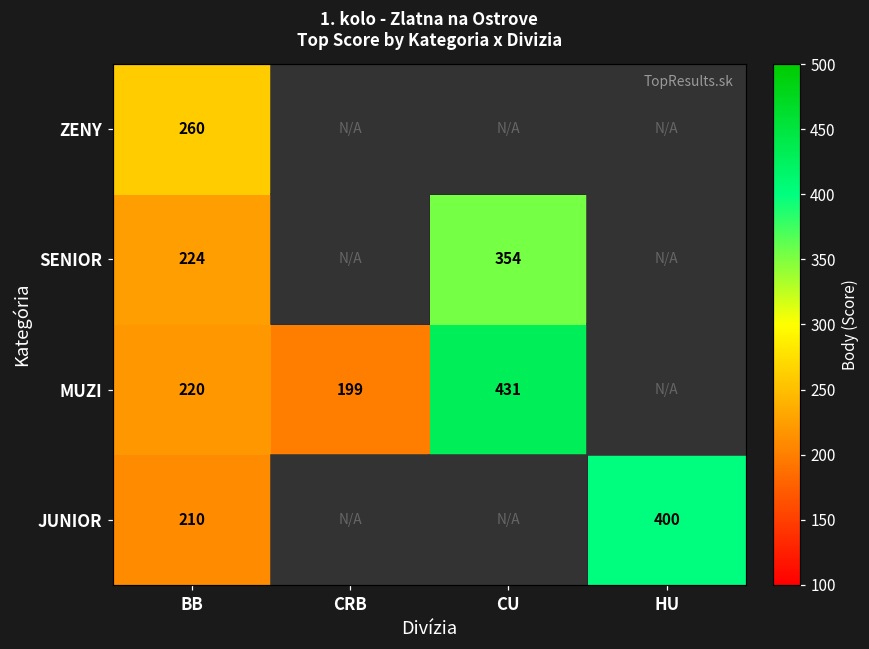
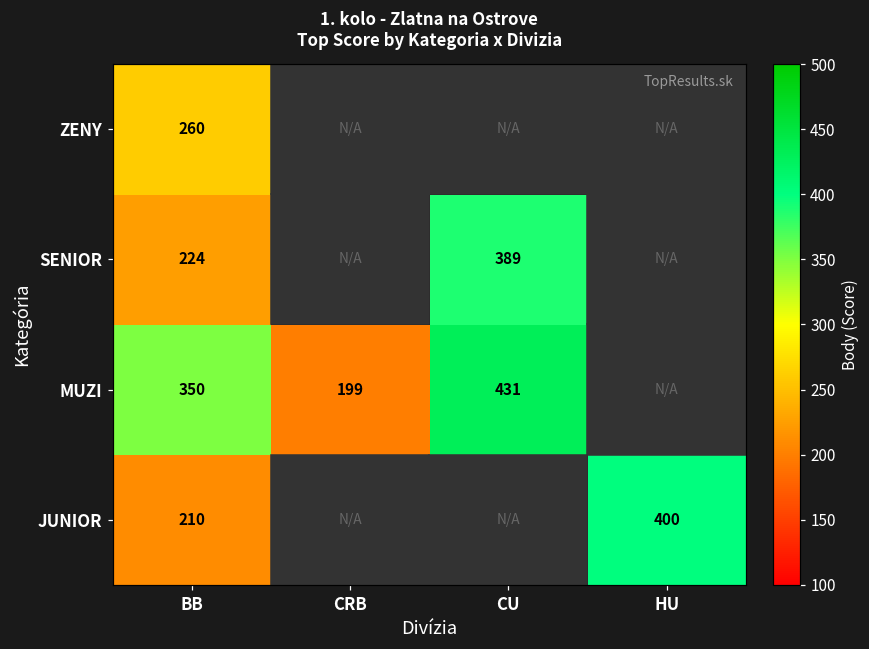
SENIOR, CU: 354 -> 389
MUZI, BB: 220 -> 350
